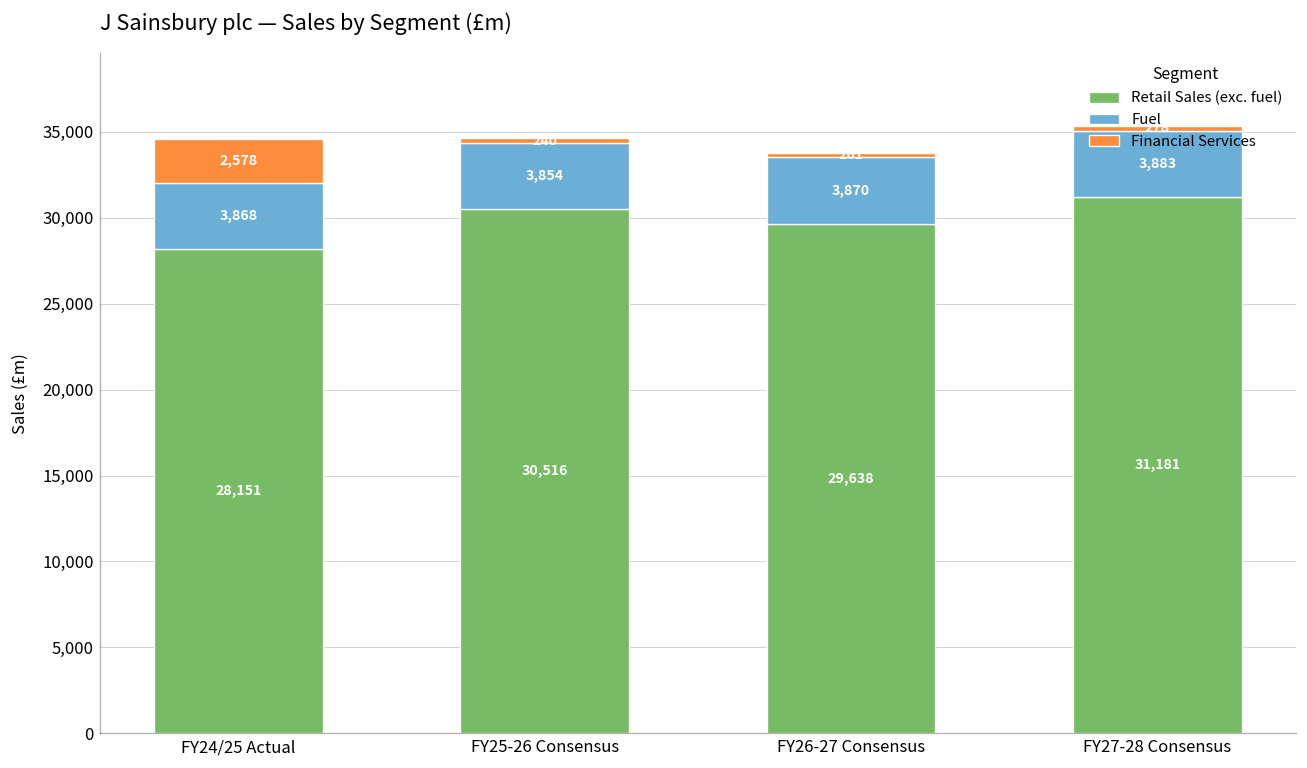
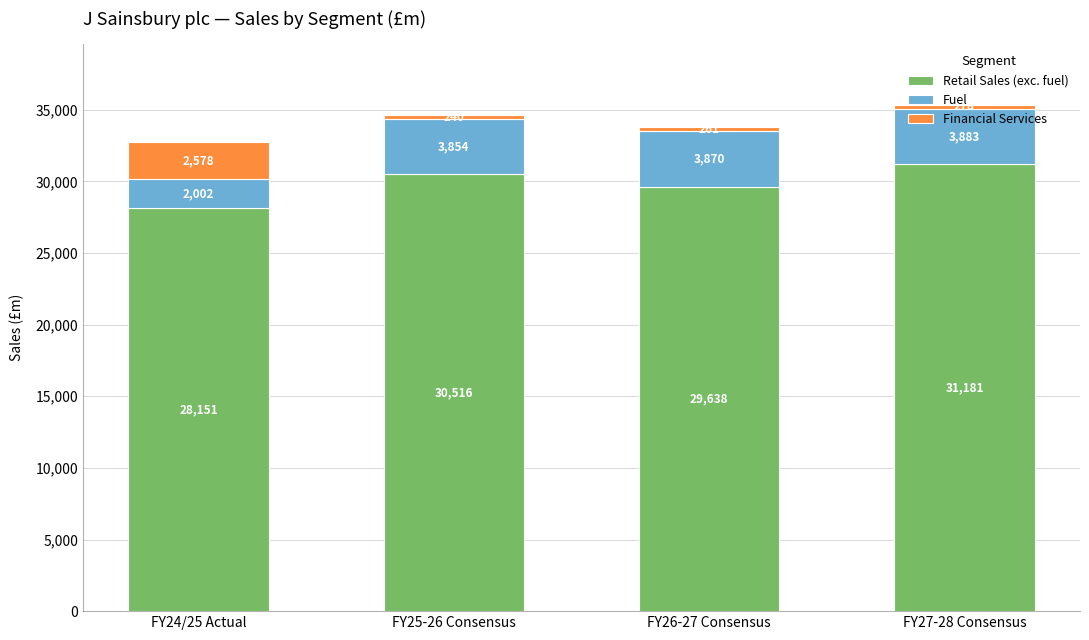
Fuel, FY24/25 Actual: 3,868 -> 2,002
